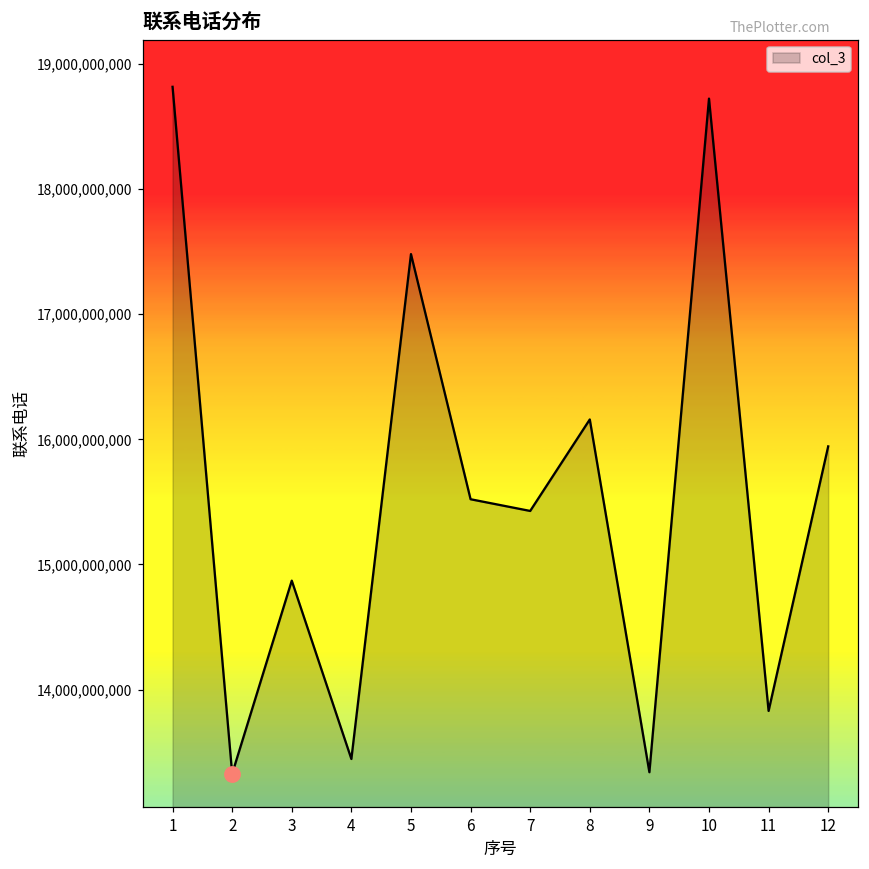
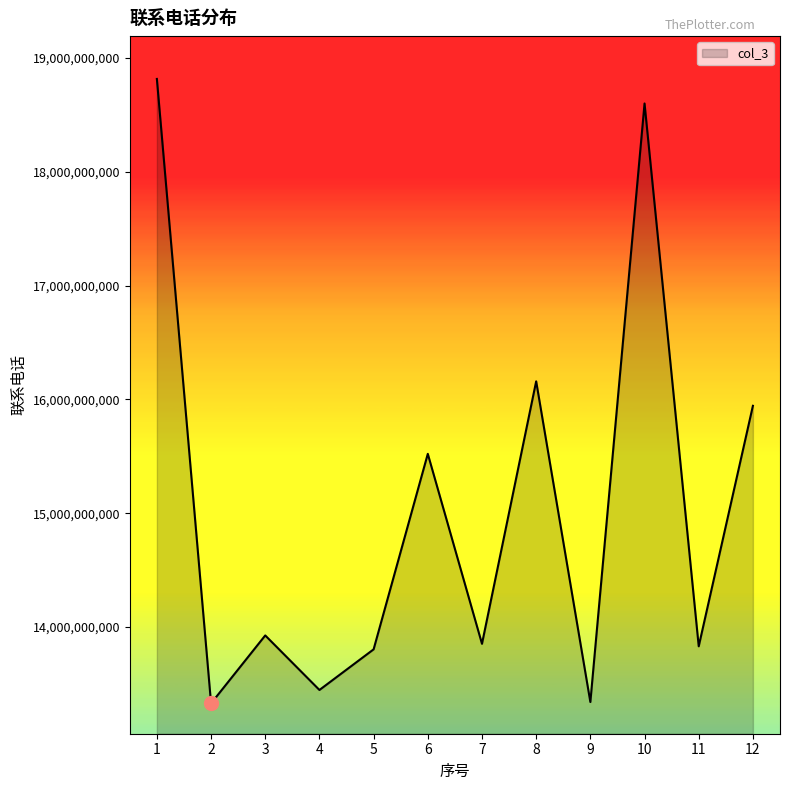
col_3, 3: 14,870,000,000 -> 13,930,000,000
col_3, 5: 17,480,000,000 -> 13,800,000,000
col_3, 7: 15,430,000,000 -> 13,850,000,000
col_3, 10: 18,720,000,000 -> 18,600,000,000
